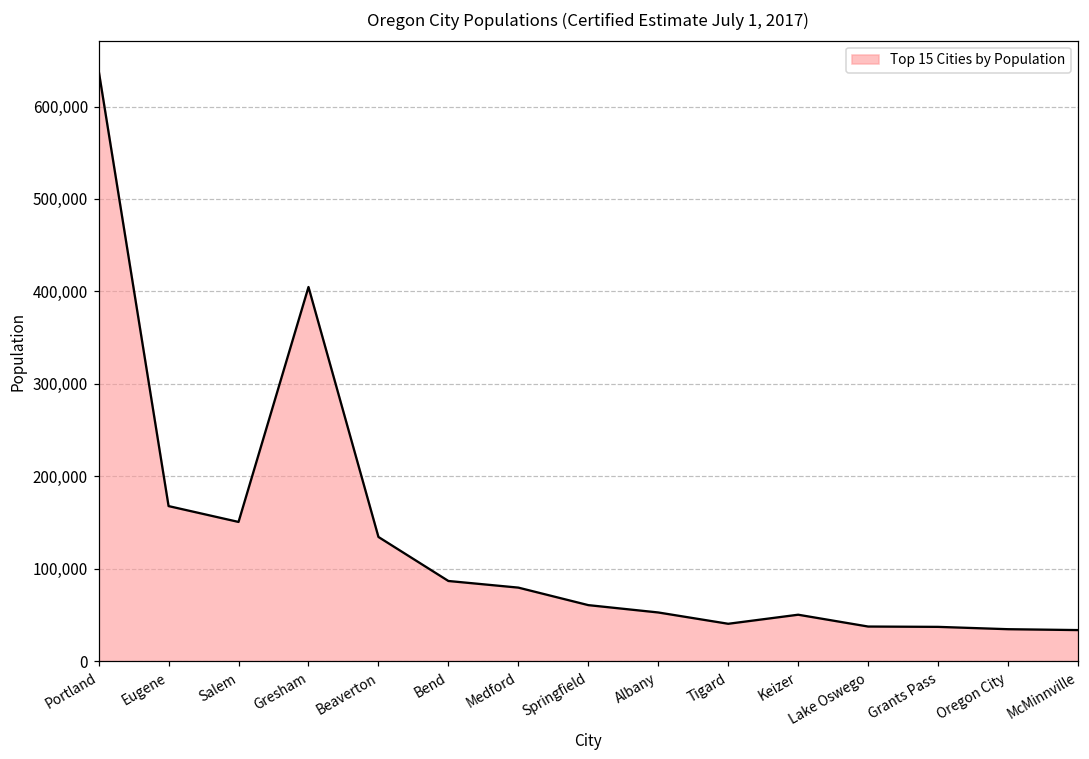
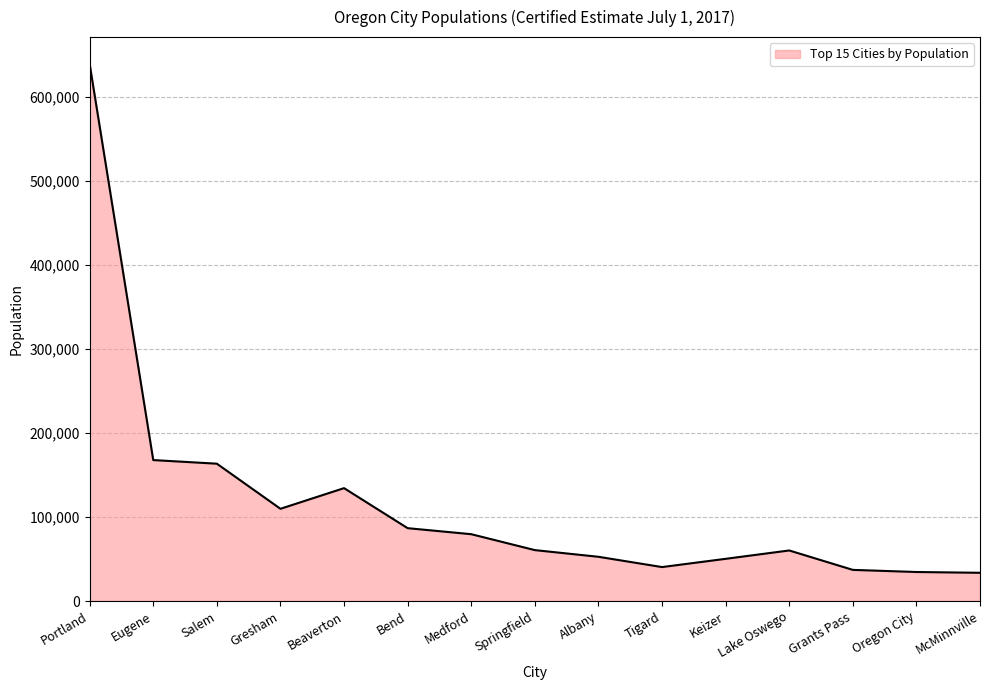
Salem: 150,000 -> 160,000
Gresham: 400,000 -> 110,000
Lake Oswego: 40,000 -> 60,000
